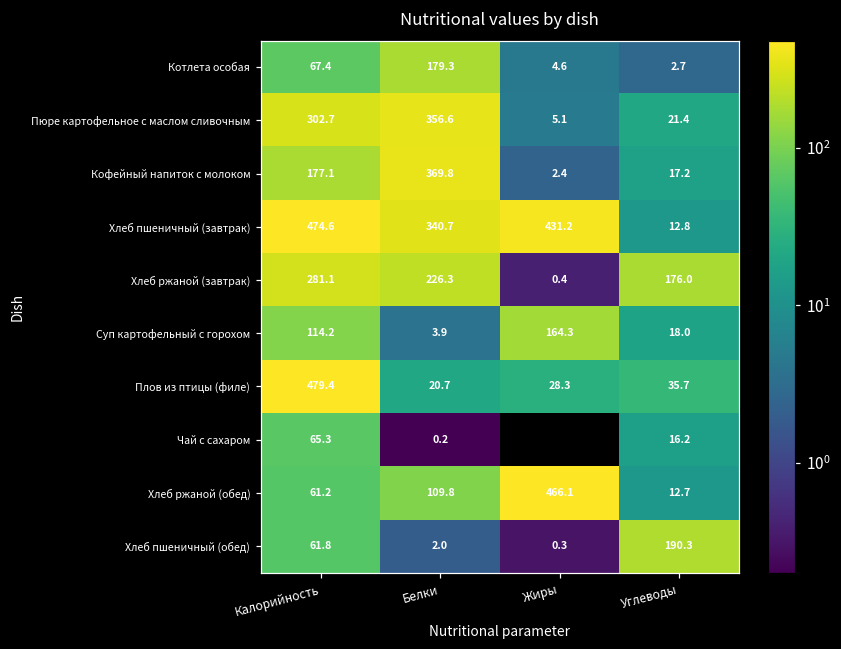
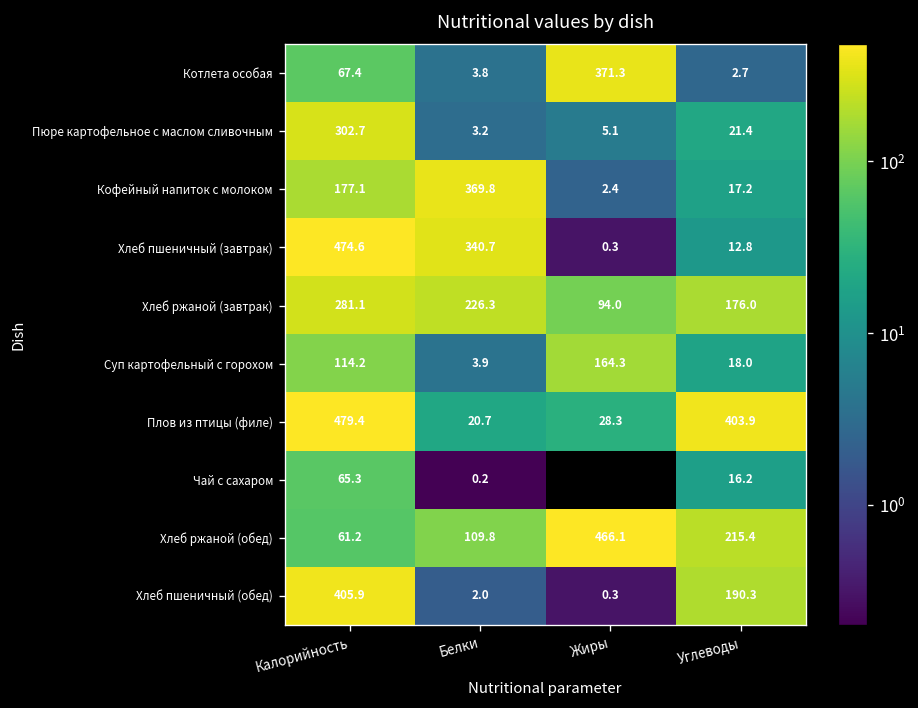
Котлета особая, Белки: 179.3 -> 3.8
Котлета особая, Жиры: 4.6 -> 371.3
Пюре картофельное с маслом сливочным, Белки: 356.6 -> 3.2
Хлеб пшеничный (завтрак), Жиры: 431.2 -> 0.3
Хлеб ржаной (завтрак), Жиры: 0.4 -> 94.0
Плов из птицы (филе), Углеводы: 35.7 -> 403.9
Хлеб ржаной (обед), Углеводы: 12.7 -> 215.4
Хлеб пшеничный (обед), Калорийность: 61.8 -> 405.9
